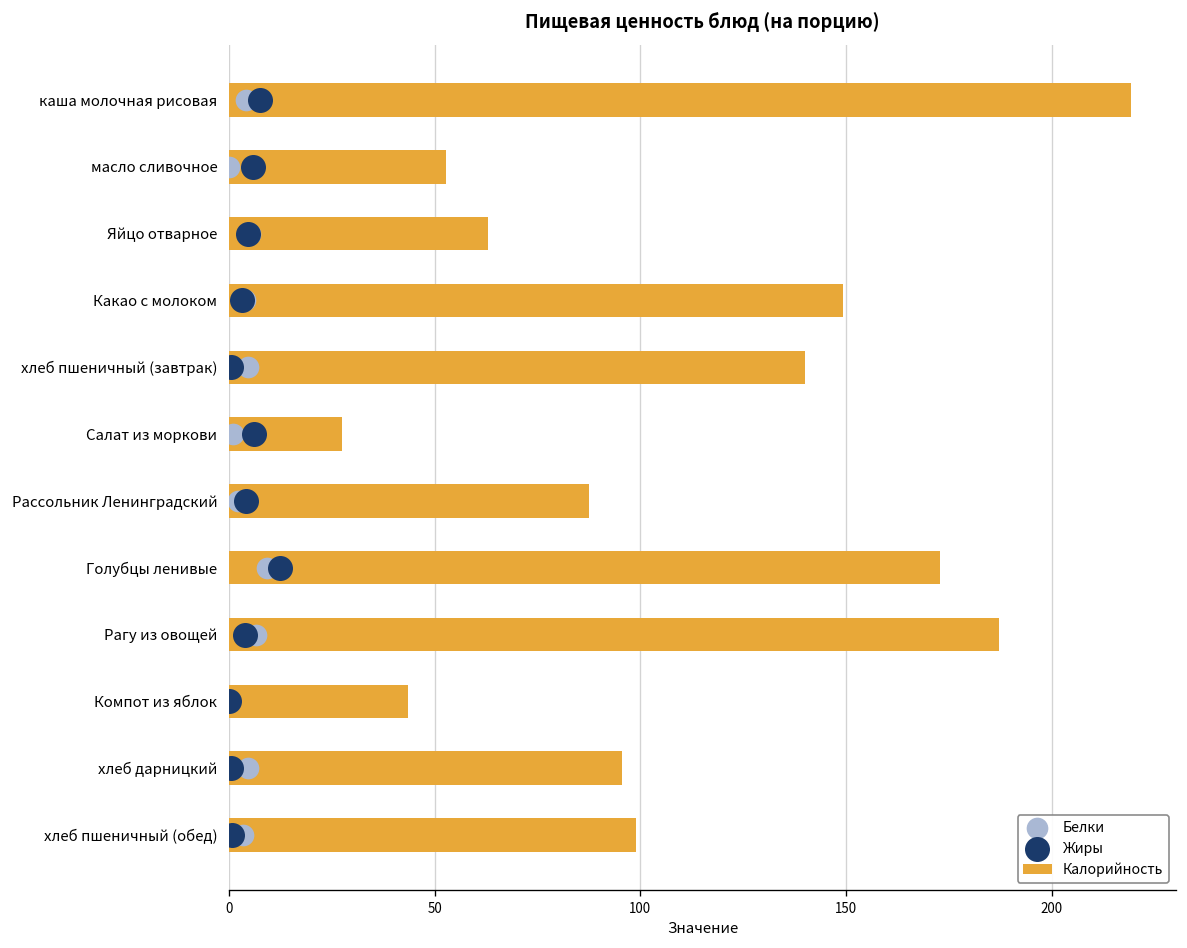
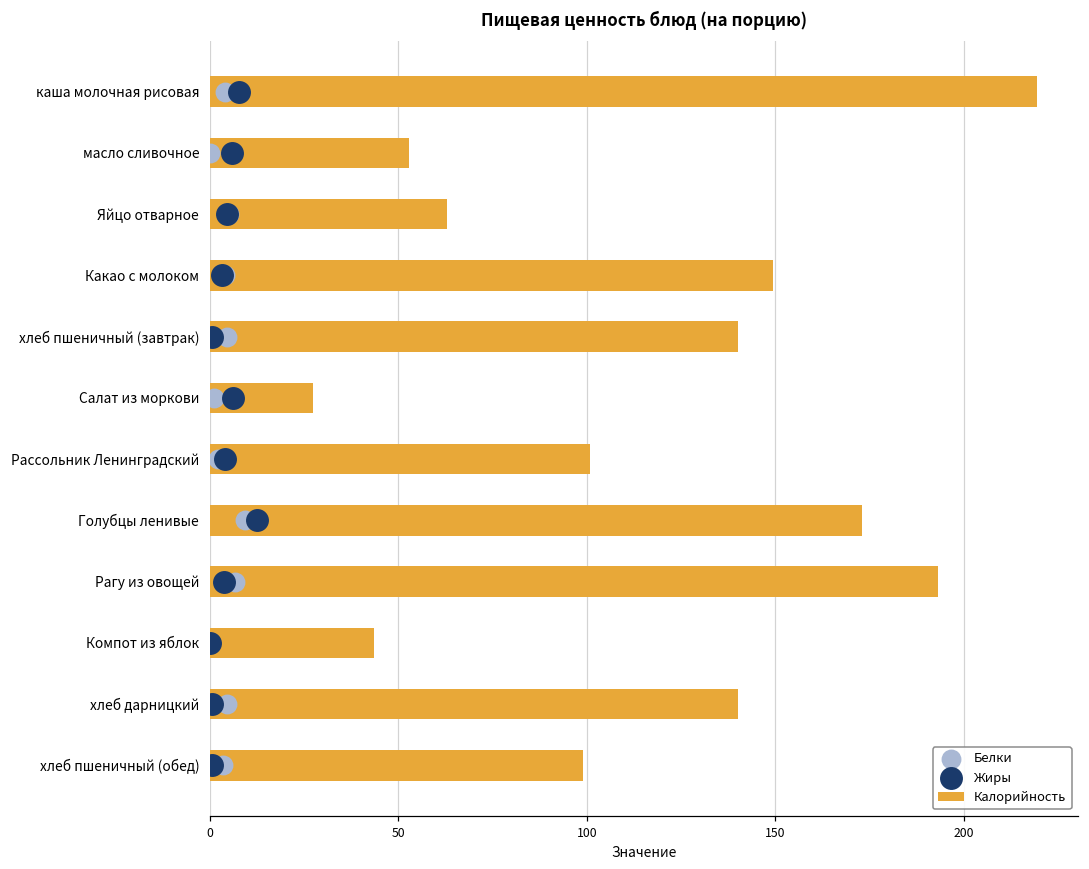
Калорийность, Рассольник Ленинградский: 88 -> 101
Калорийность, Рагу из овощей: 187 -> 193
Калорийность, хлеб дарницкий: 96 -> 140
